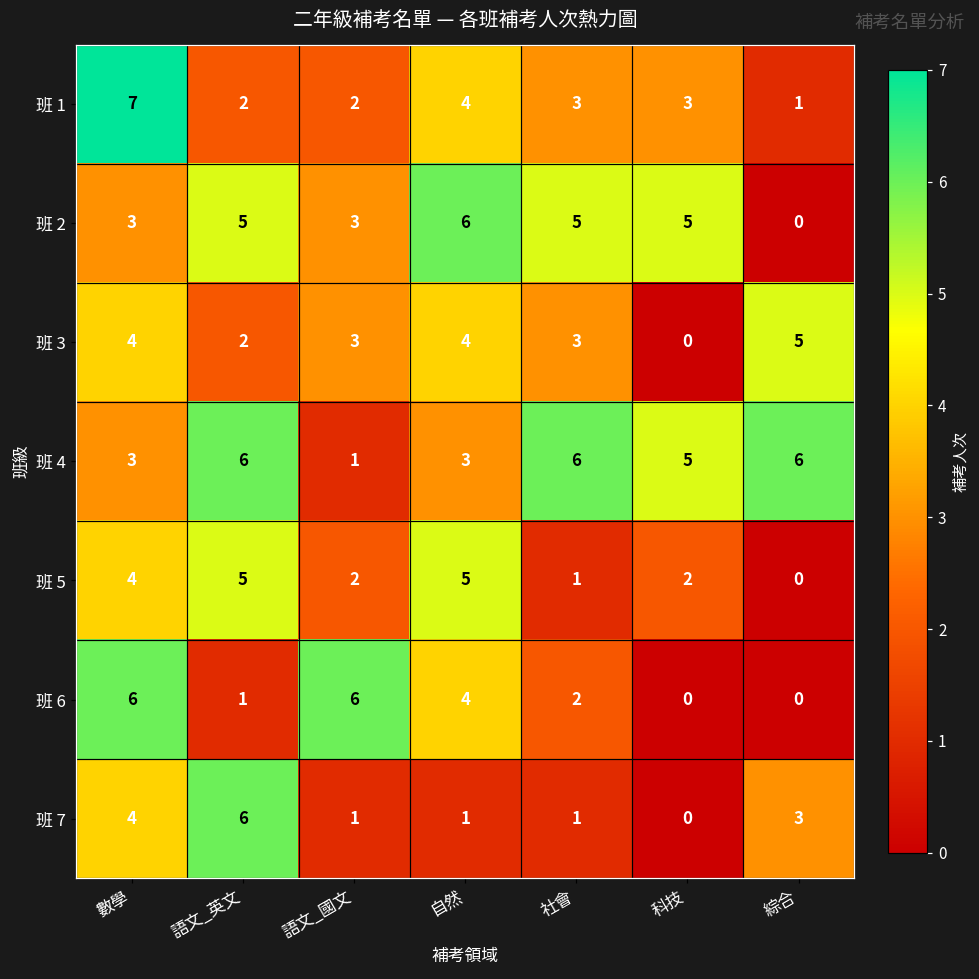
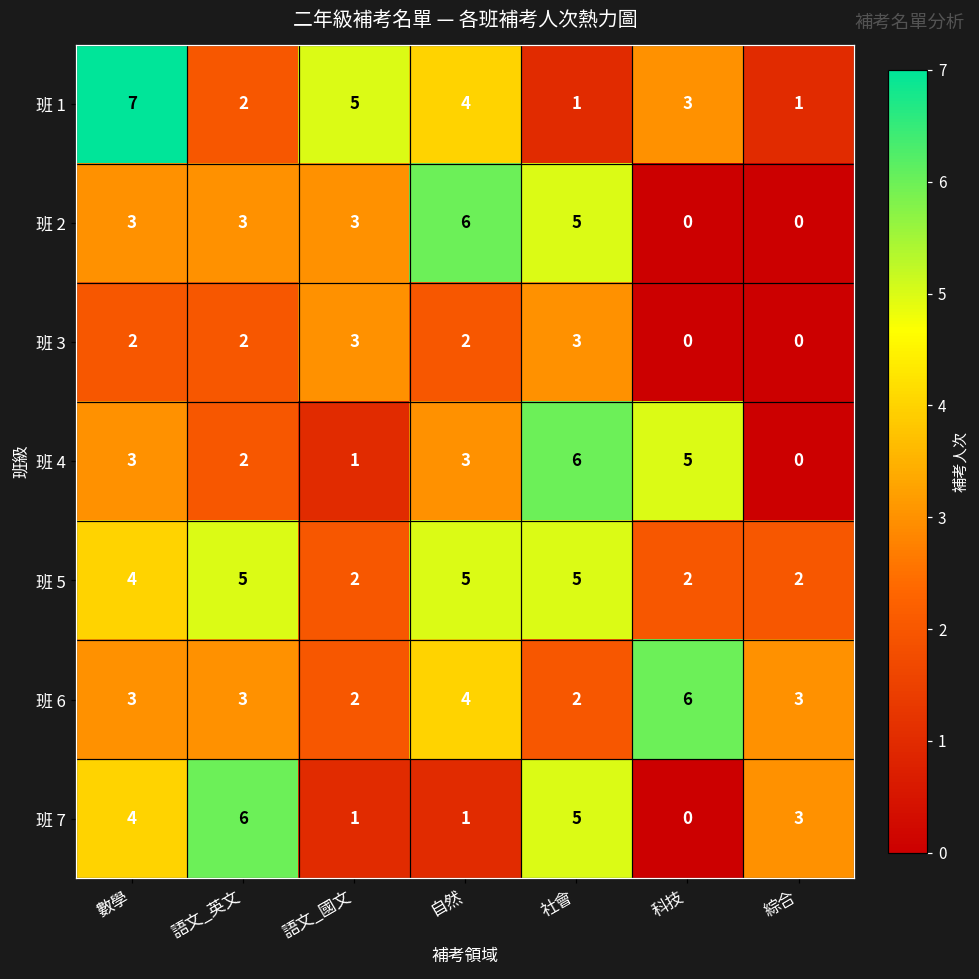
班 1, 語文_國文: 2 -> 5
班 1, 社會: 3 -> 1
班 2, 語文_英文: 5 -> 3
班 2, 科技: 5 -> 0
班 3, 數學: 4 -> 2
班 3, 自然: 4 -> 2
班 3, 綜合: 5 -> 0
班 4, 語文_英文: 6 -> 2
班 4, 綜合: 6 -> 0
班 5, 社會: 1 -> 5
班 5, 綜合: 0 -> 2
班 6, 數學: 6 -> 3
班 6, 語文_英文: 1 -> 3
班 6, 語文_國文: 6 -> 2
班 6, 科技: 0 -> 6
班 6, 綜合: 0 -> 3
班 7, 社會: 1 -> 5
